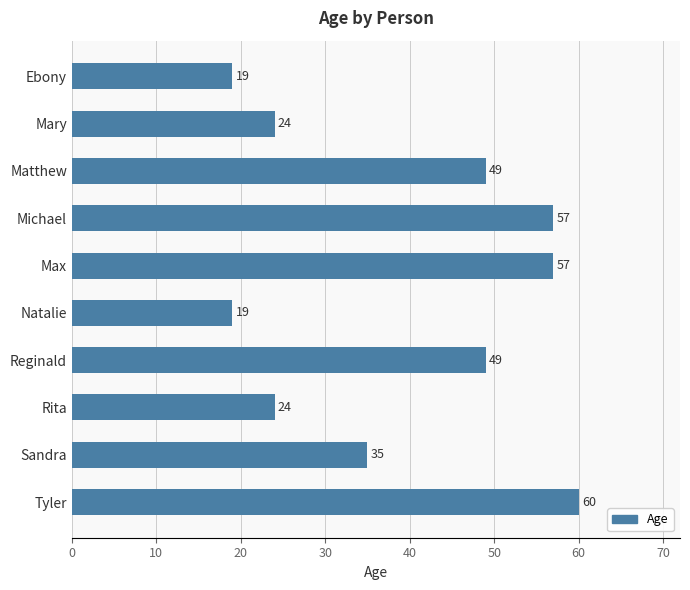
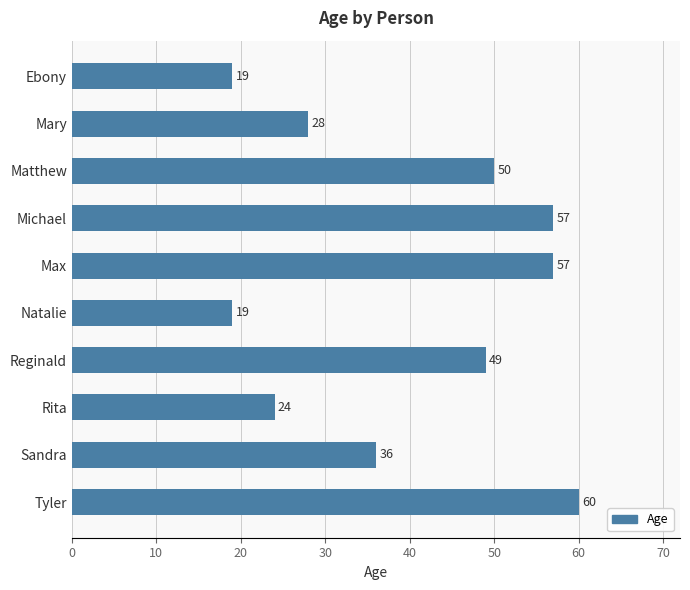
Mary: 24 -> 28
Matthew: 49 -> 50
Sandra: 35 -> 36
